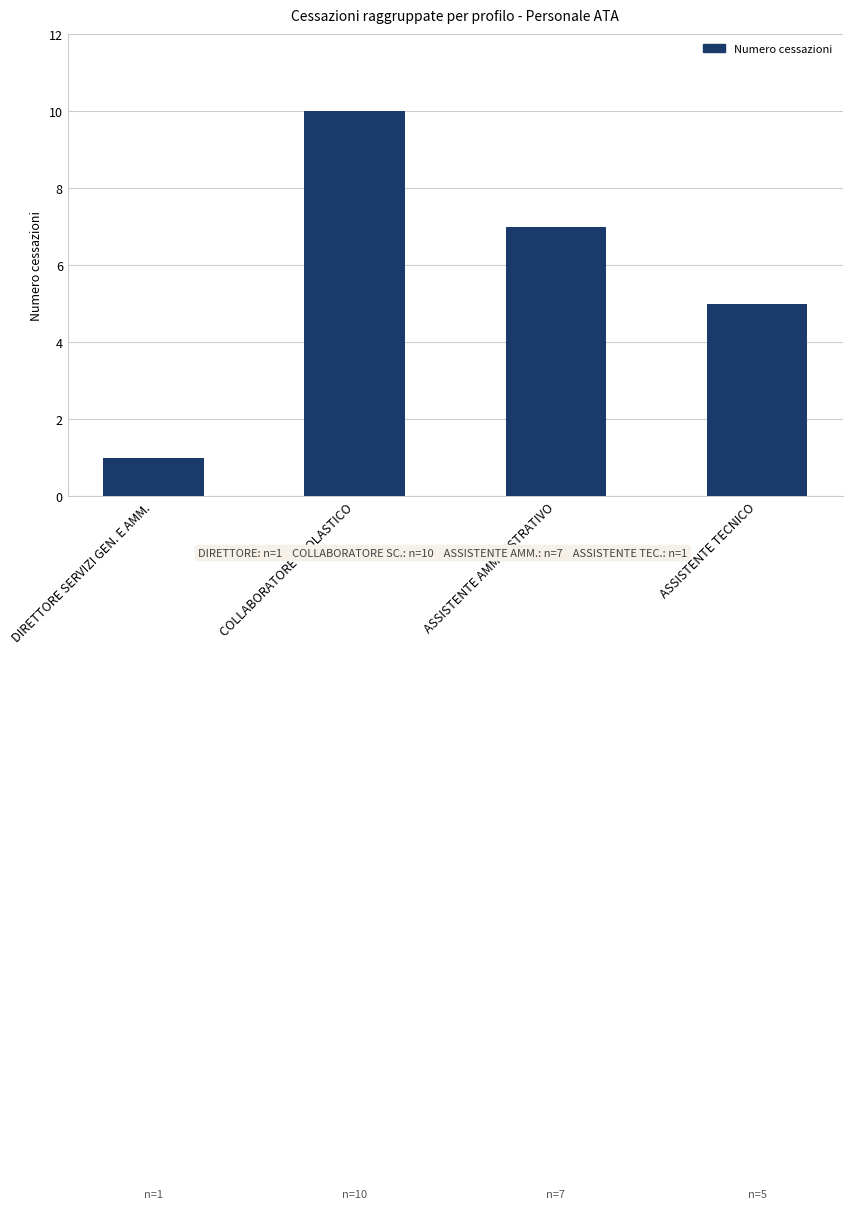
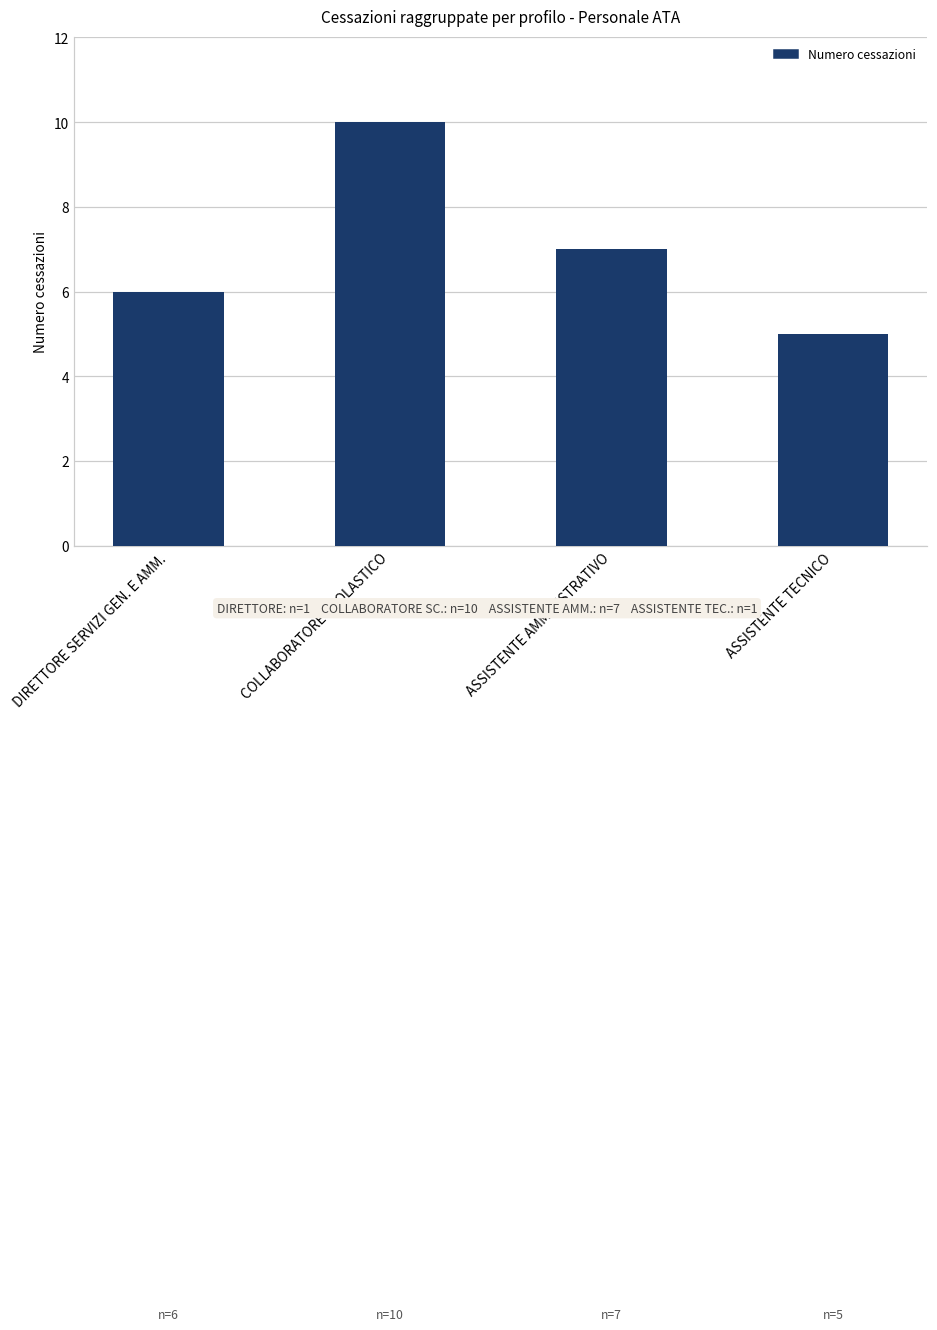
DIRETTORE SERVIZI GEN. E AMM.: 1 -> 6
